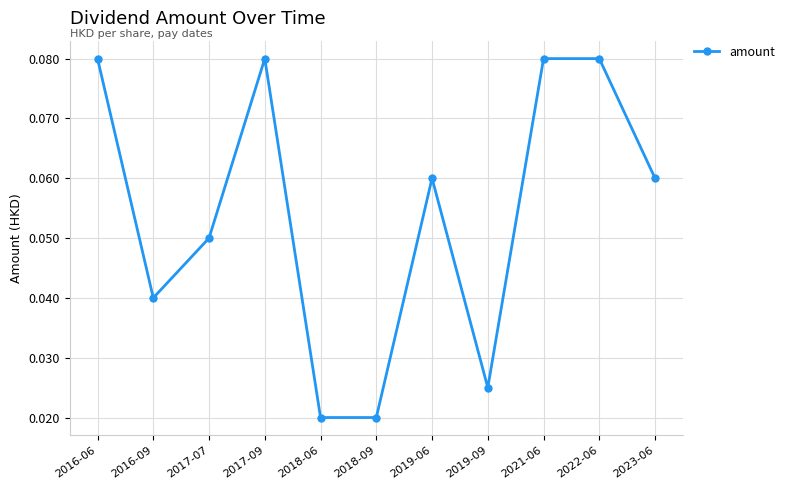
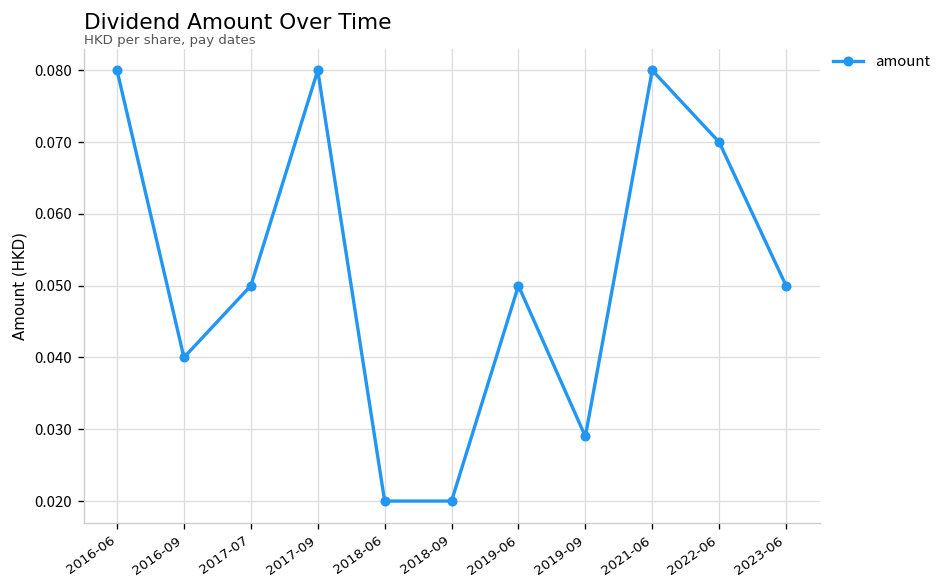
2019-06: 0.06 -> 0.05
2019-09: 0.025 -> 0.029
2022-06: 0.08 -> 0.07
2023-06: 0.06 -> 0.05
